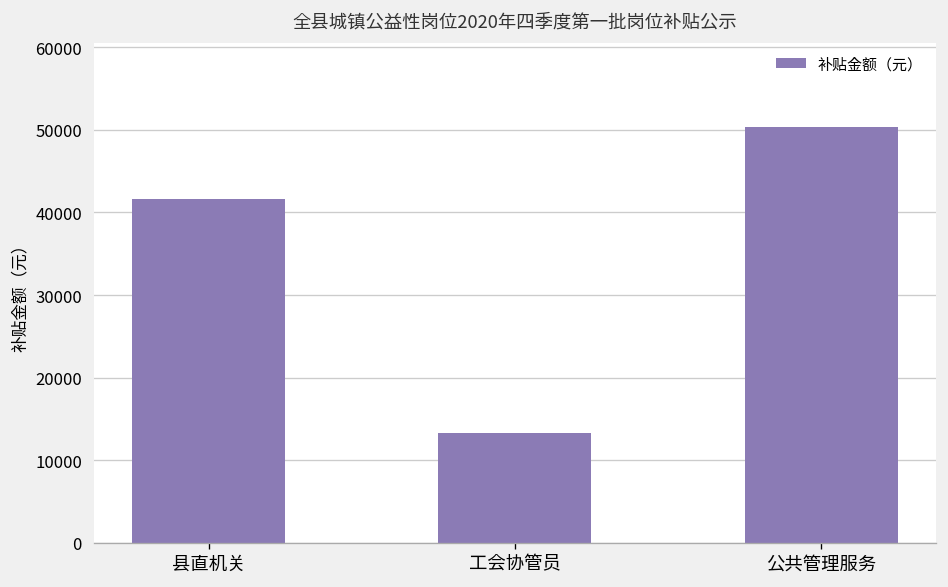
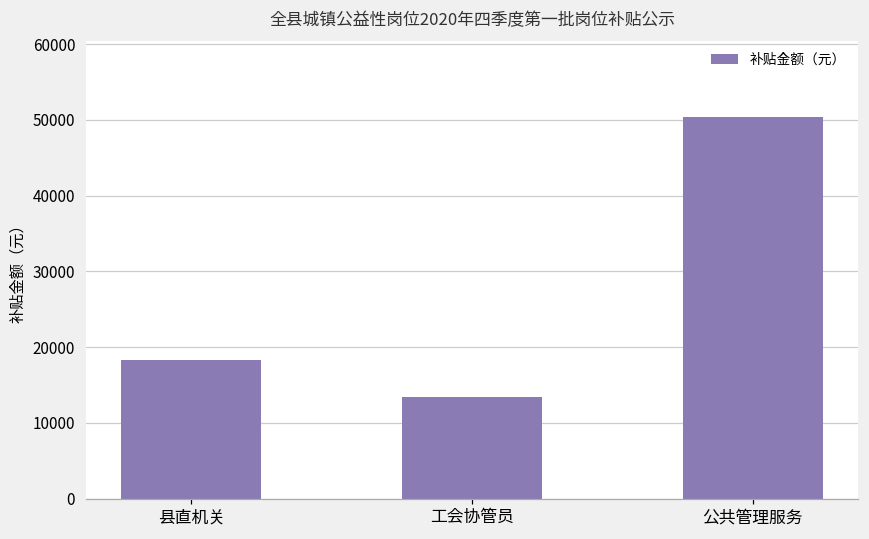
县直机关: 42000 -> 18000
